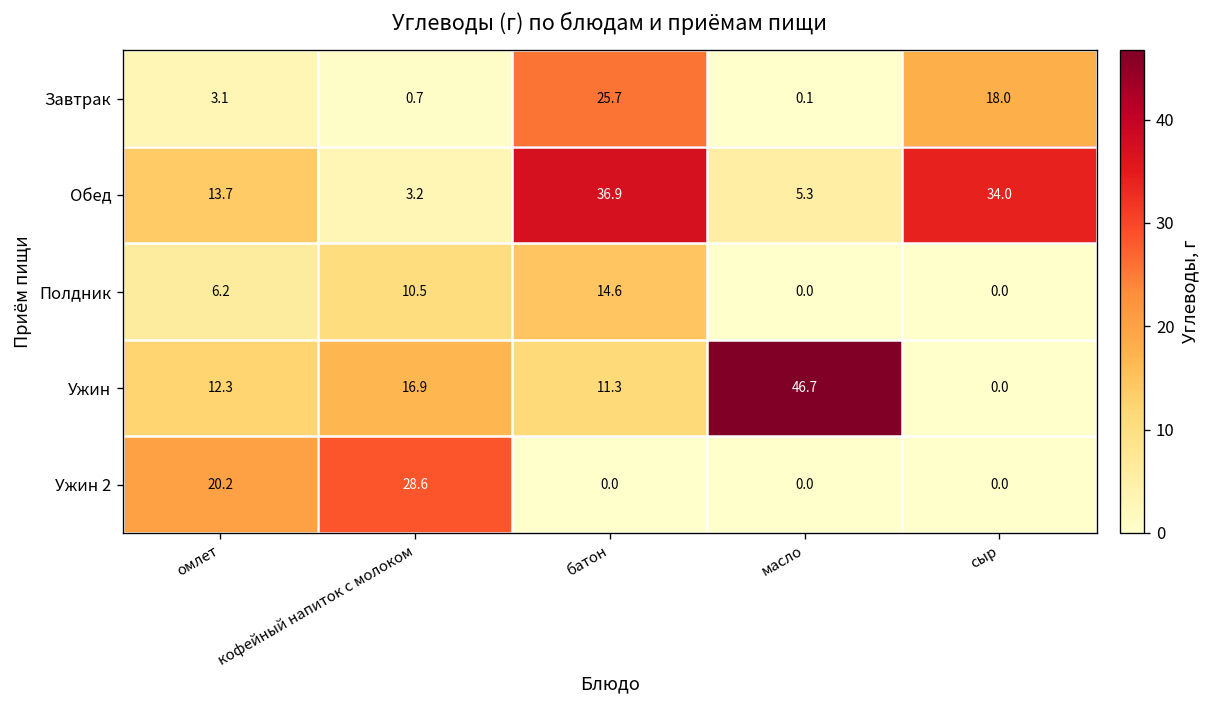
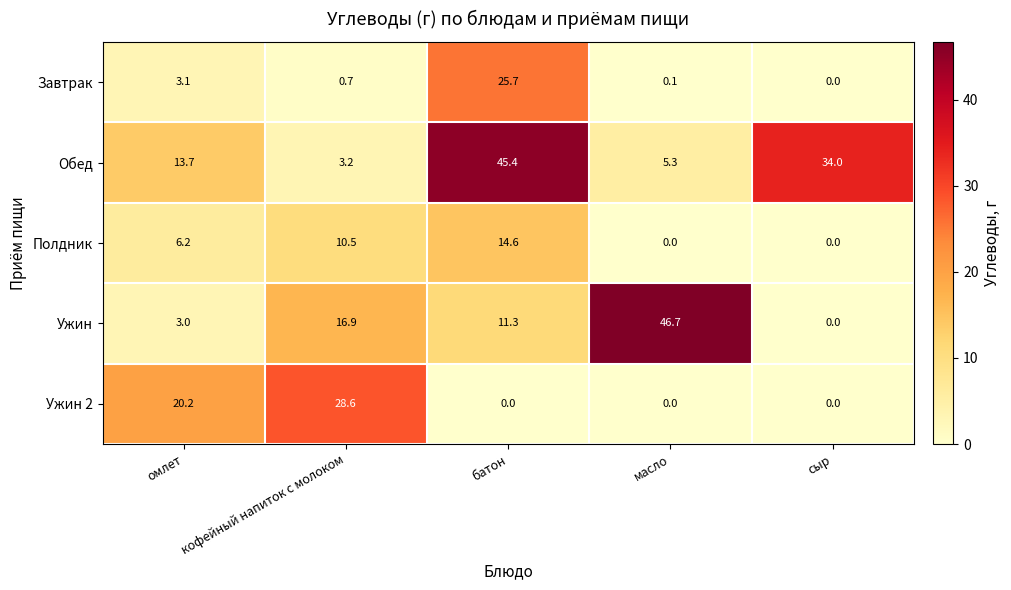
Завтрак, сыр: 18.0 -> 0.0
Обед, батон: 36.9 -> 45.4
Ужин, омлет: 12.3 -> 3.0
